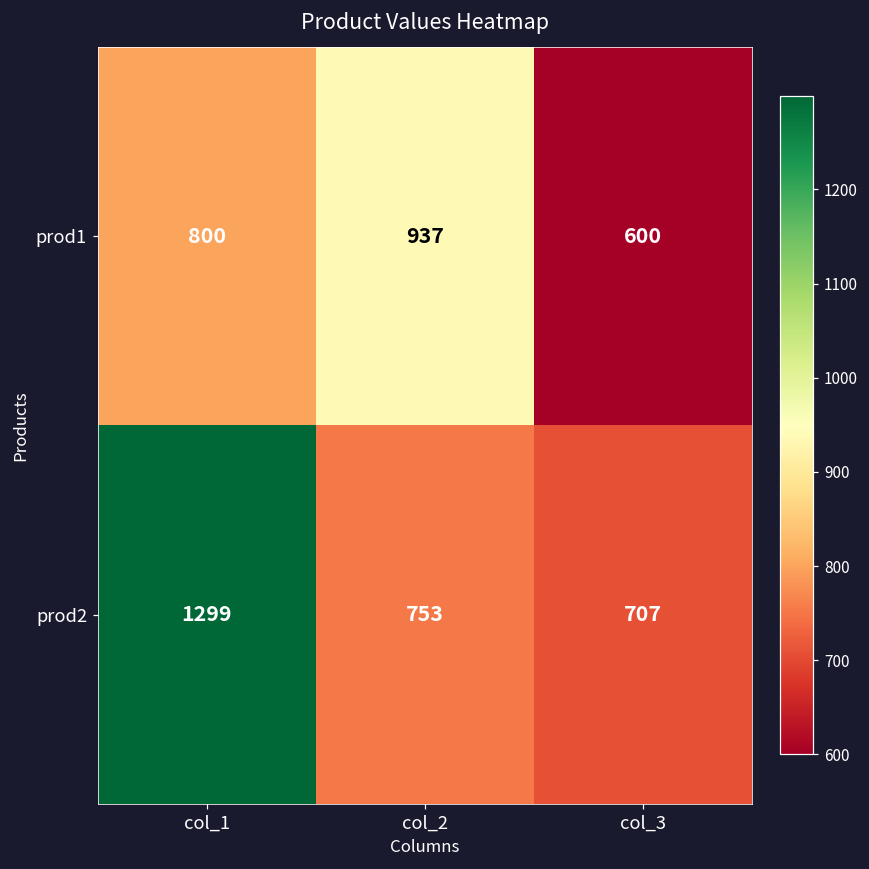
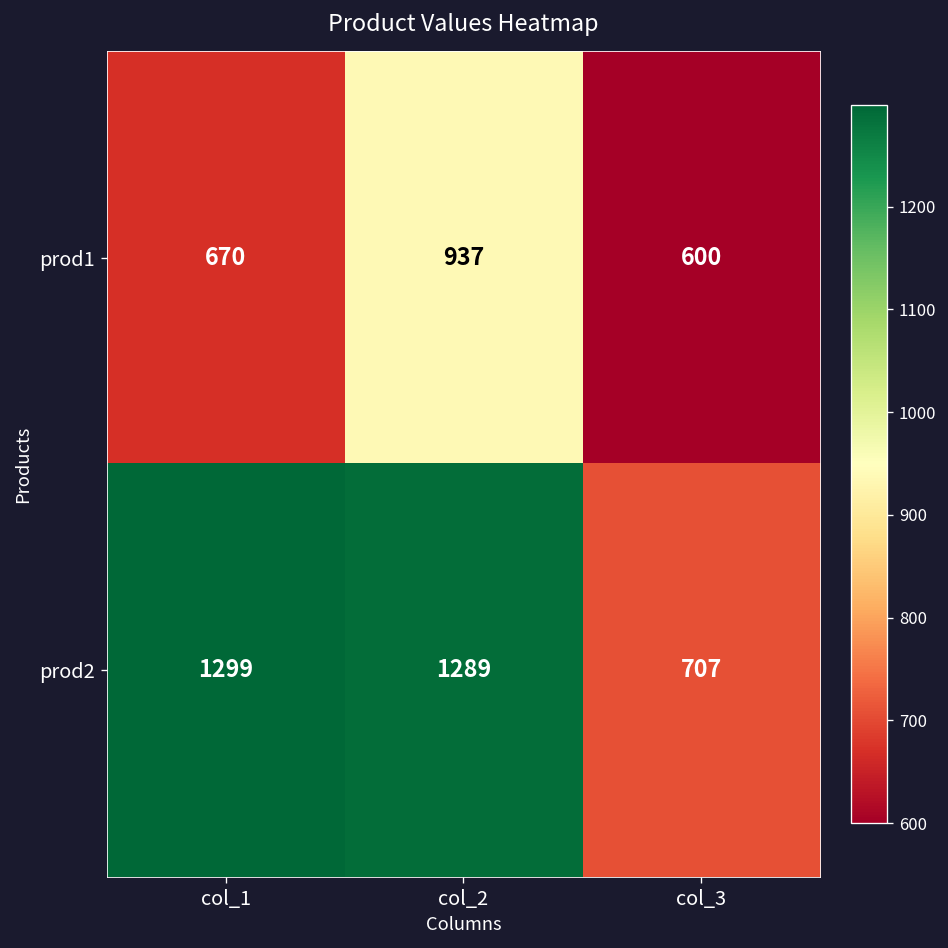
prod1, col_1: 800 -> 670
prod2, col_2: 753 -> 1289
